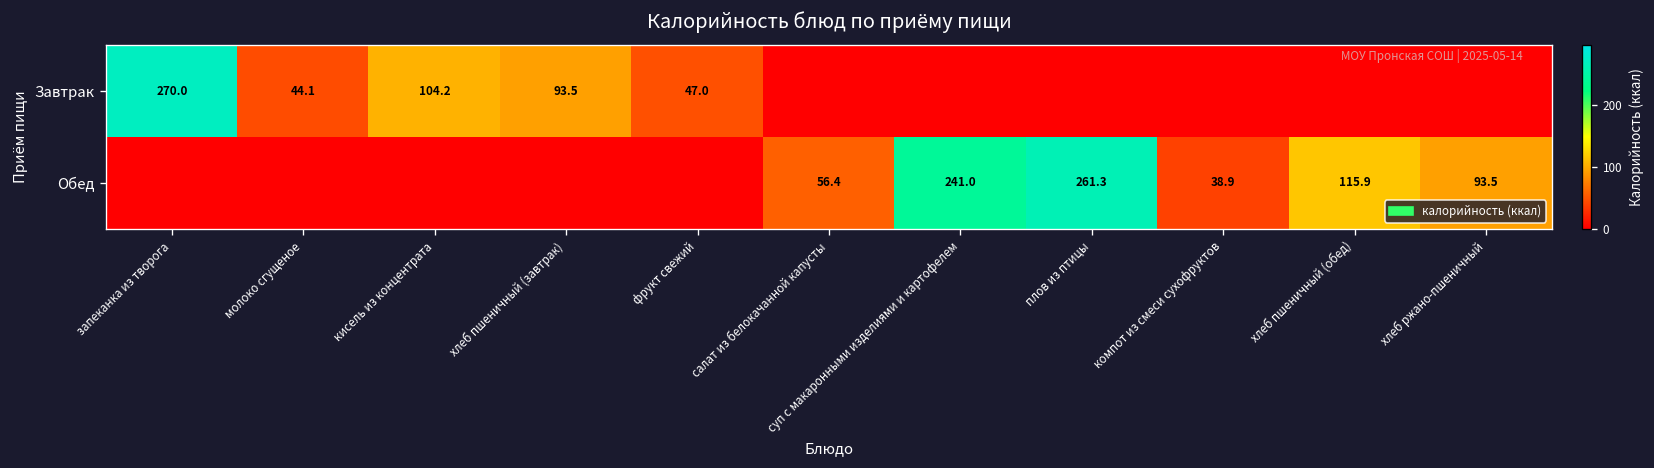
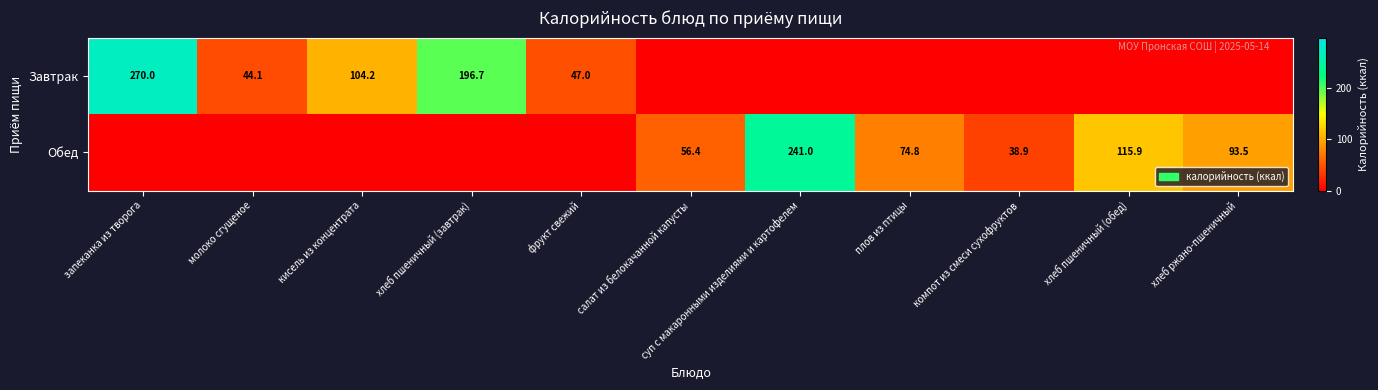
Завтрак, хлеб пшеничный (завтрак): 93.5 -> 196.7
Обед, плов из птицы: 261.3 -> 74.8
